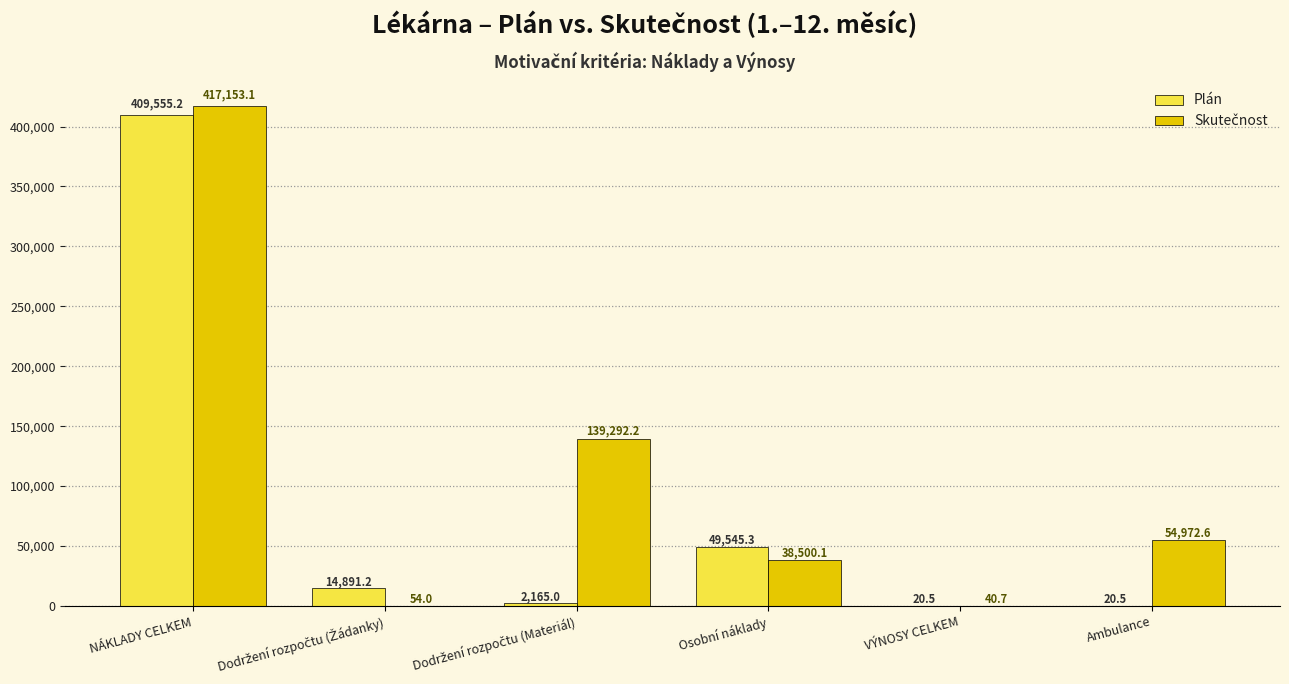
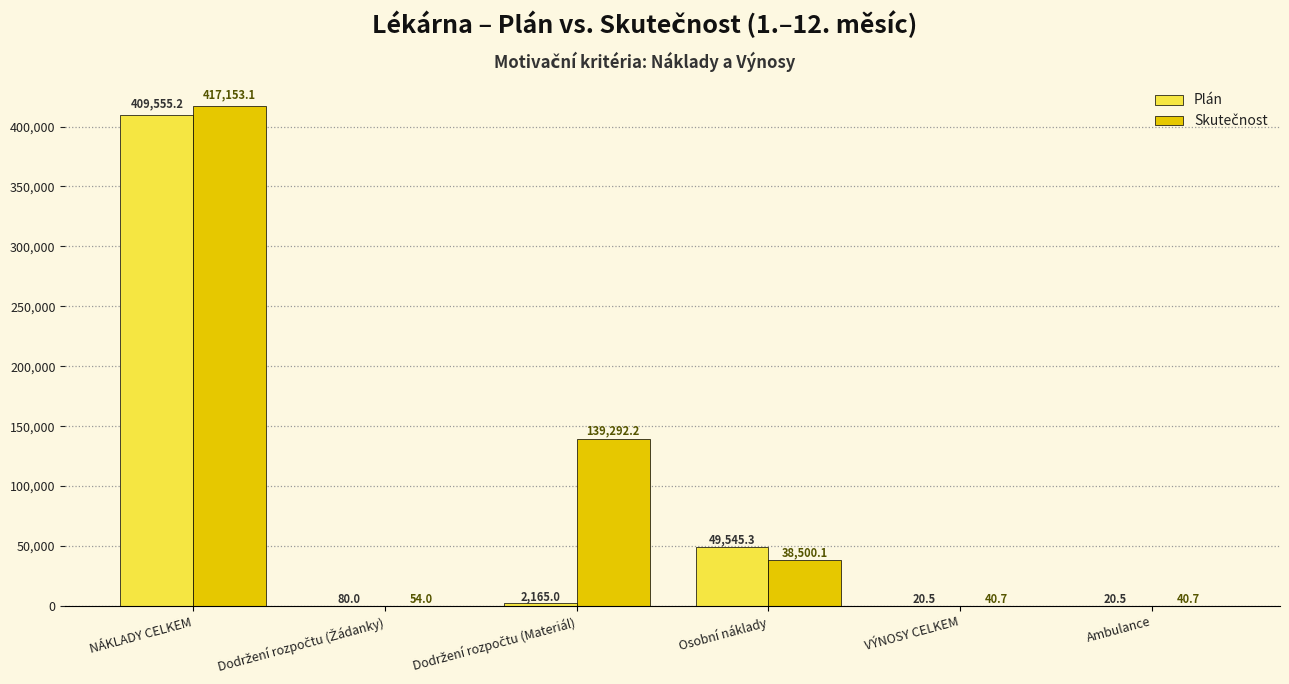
Plán, Dodržení rozpočtu (Žádanky): 14,891.2 -> 80.0
Skutečnost, Ambulance: 54,972.6 -> 40.7
